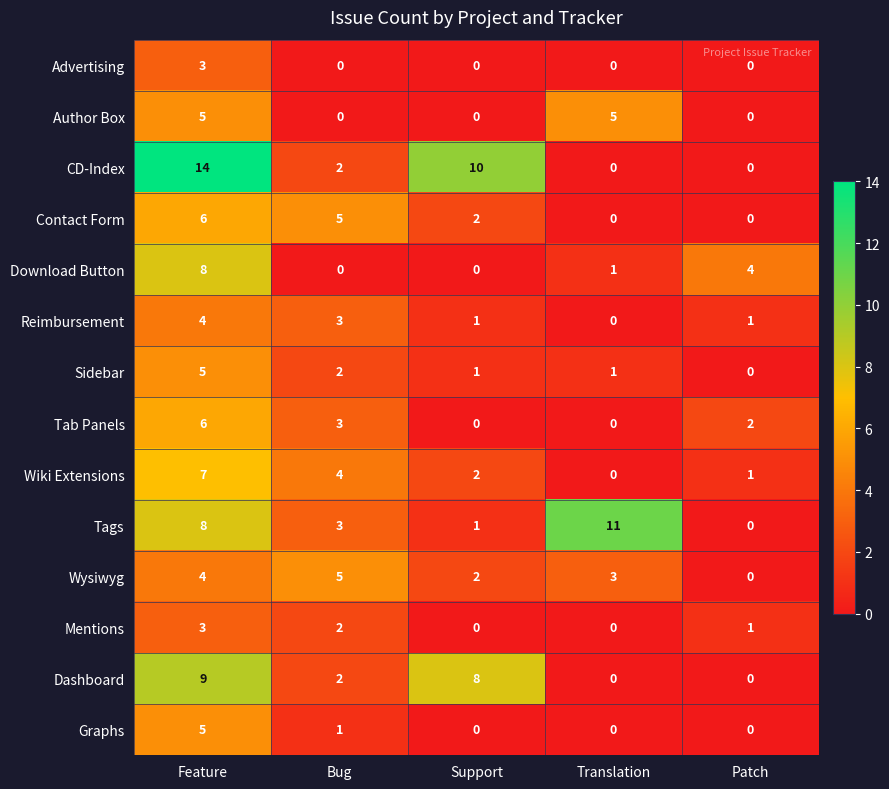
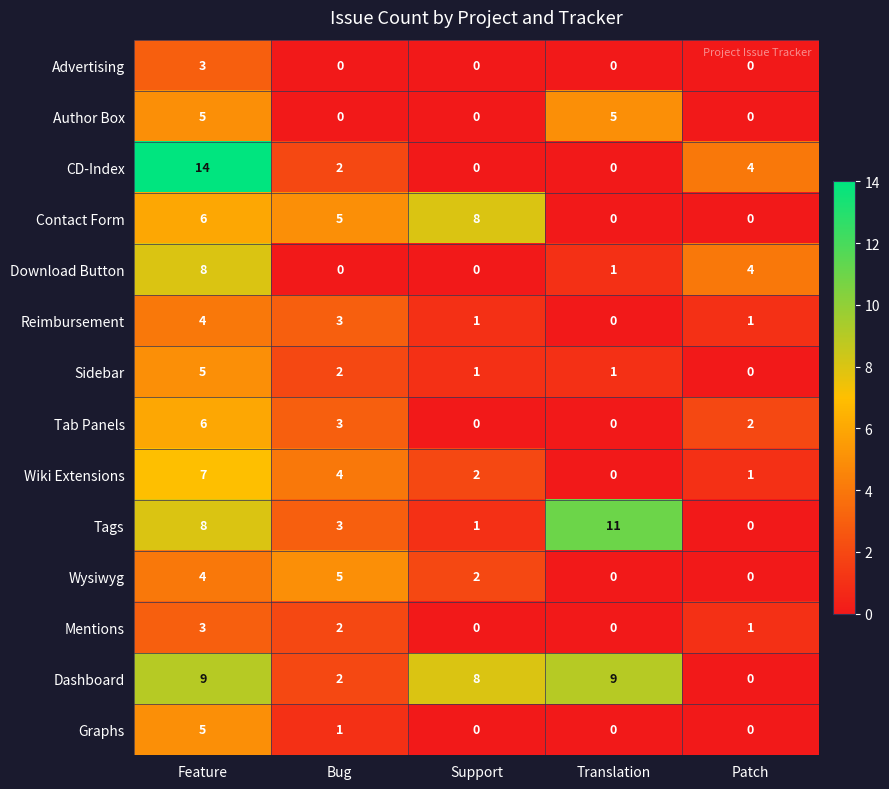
CD-Index, Support: 10 -> 0
CD-Index, Patch: 0 -> 4
Contact Form, Support: 2 -> 8
Wysiwyg, Translation: 3 -> 0
Dashboard, Translation: 0 -> 9
